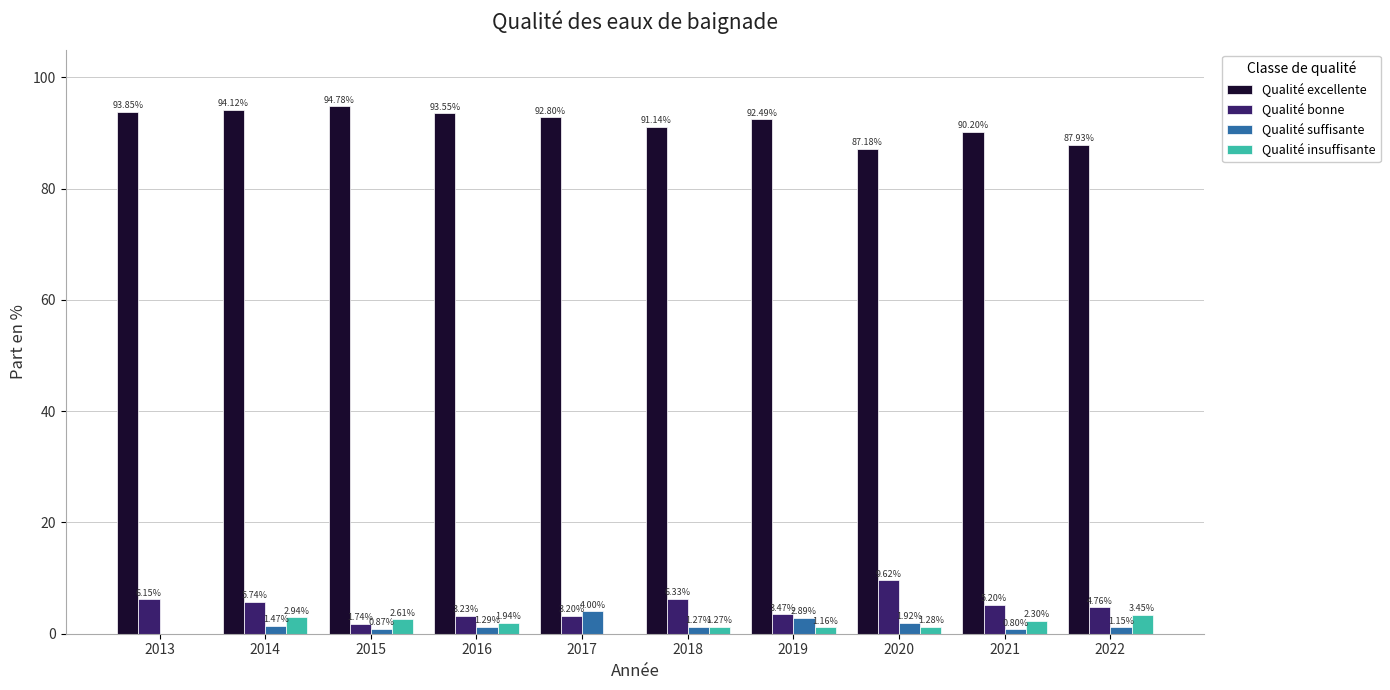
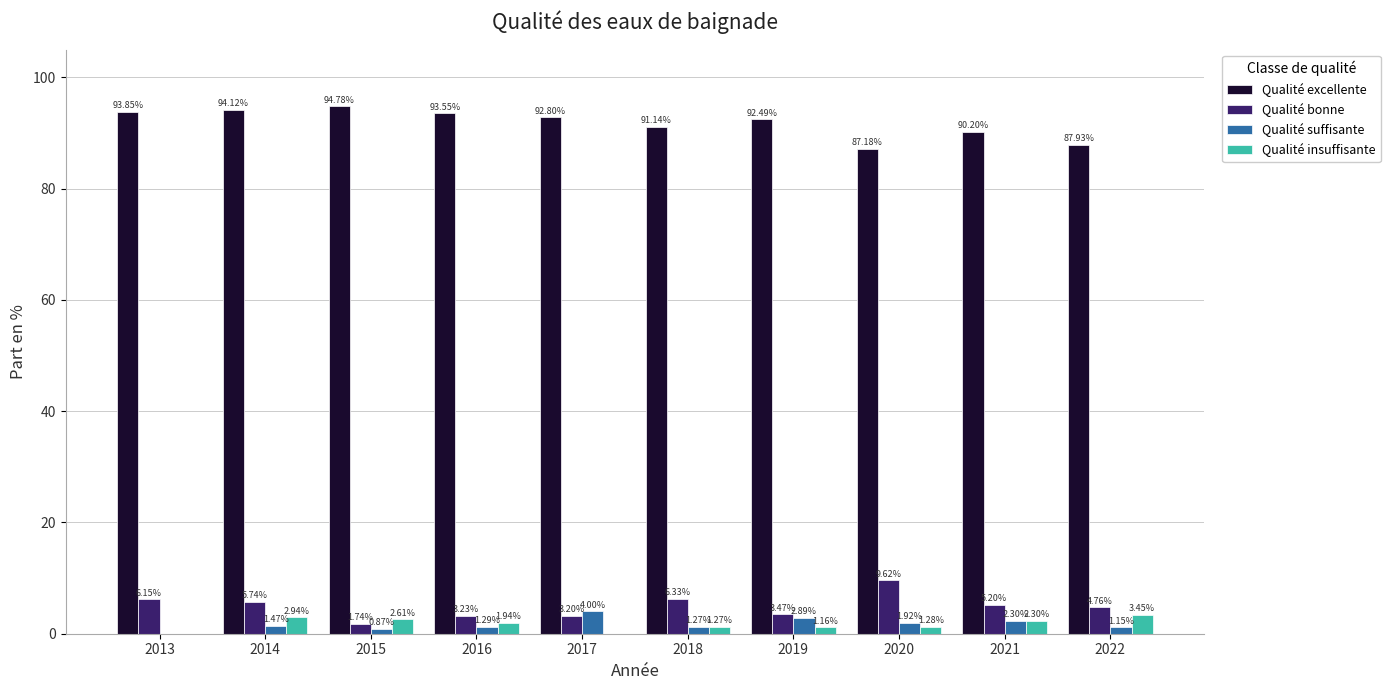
Qualité suffisante, 2021: 0.80% -> 2.30%
